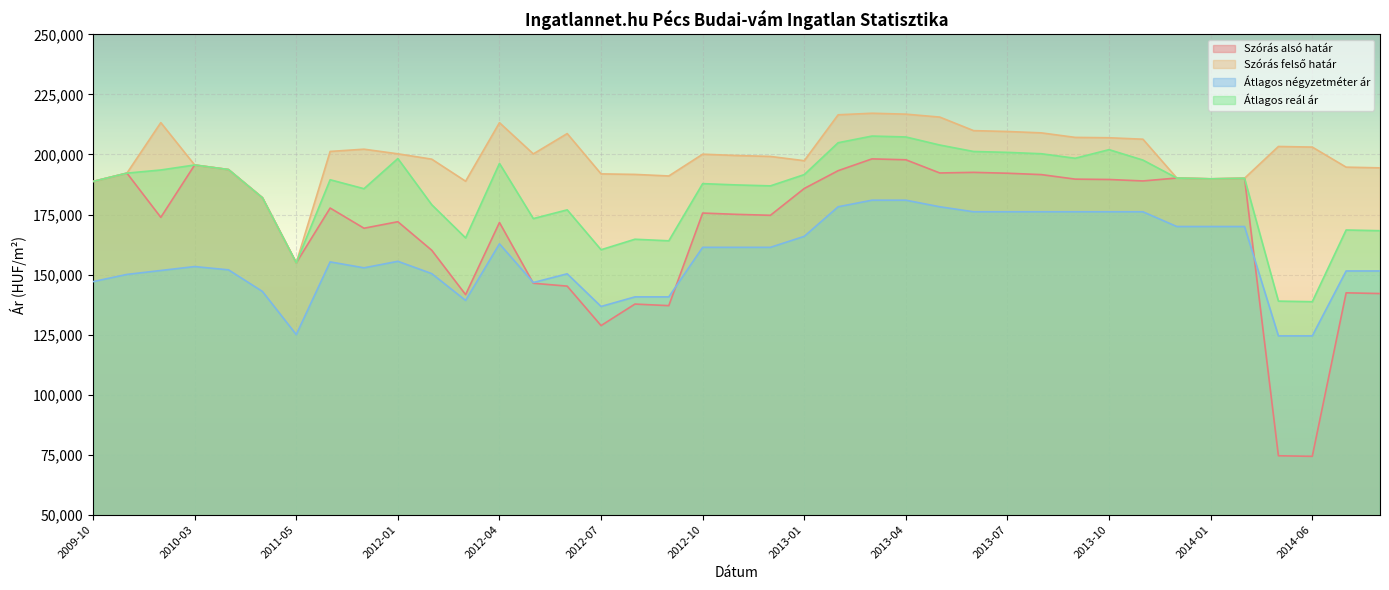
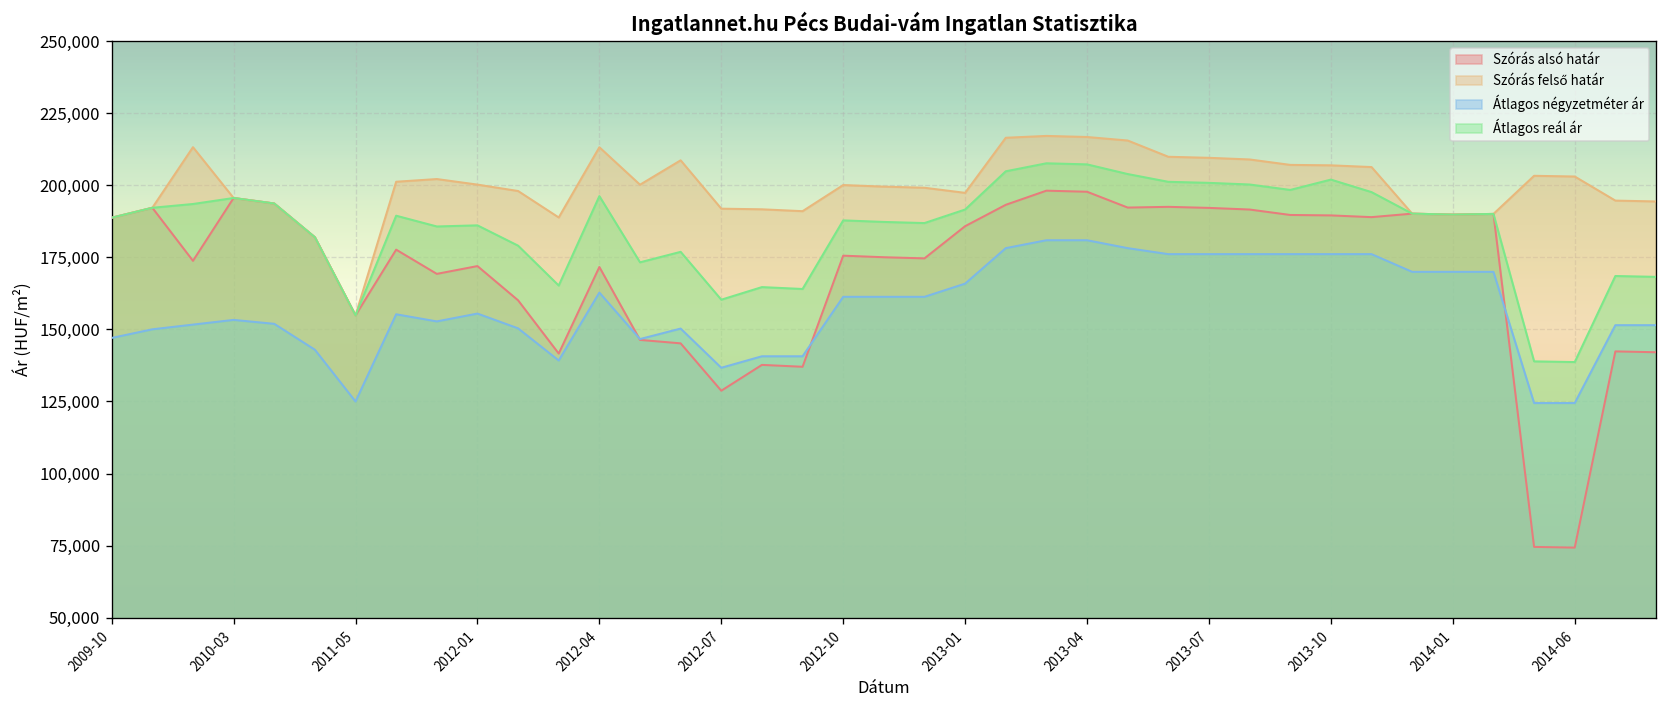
Átlagos reál ár, 2012-01: 198,000 -> 186,000
